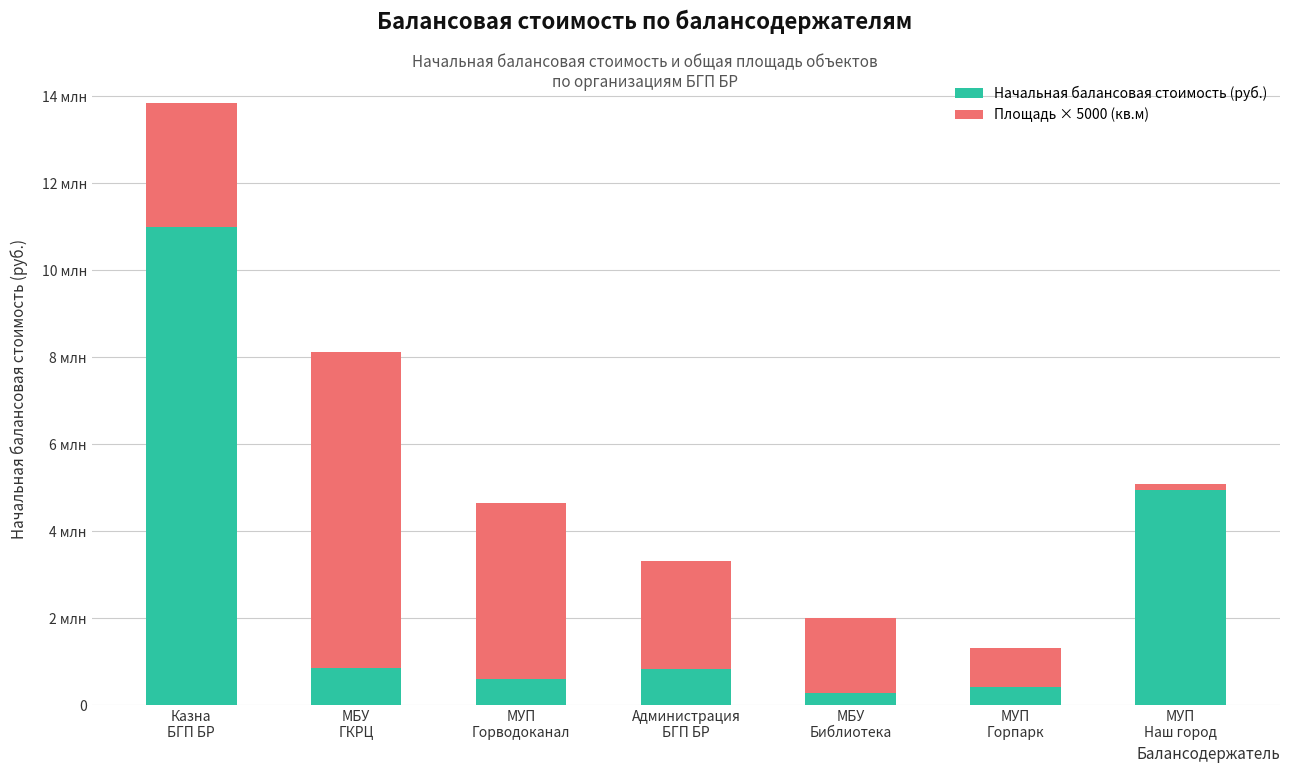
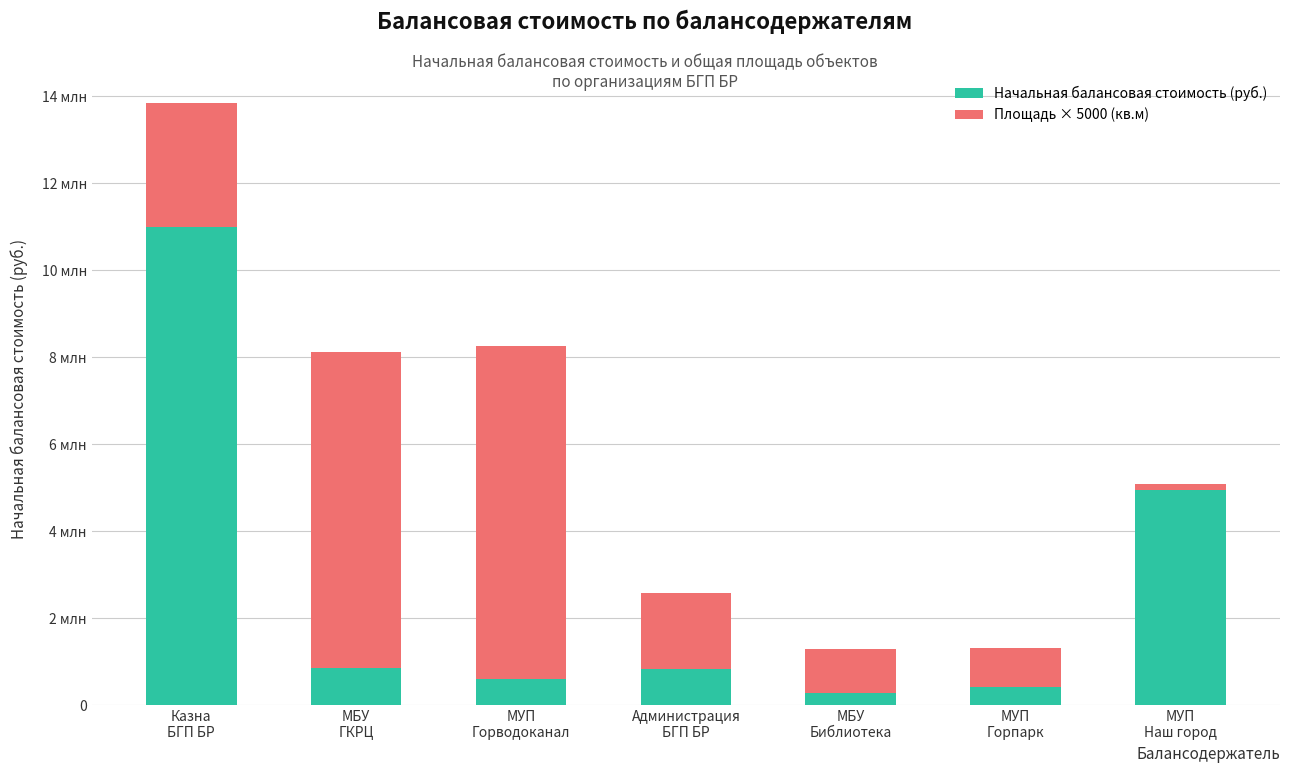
Площадь × 5000 (кв.м), МУП Горводоканал: 4.0 млн -> 7.6 млн
Площадь × 5000 (кв.м), Администрация БГП БР: 2.5 млн -> 1.7 млн
Площадь × 5000 (кв.м), МБУ Библиотека: 1.7 млн -> 1.0 млн
